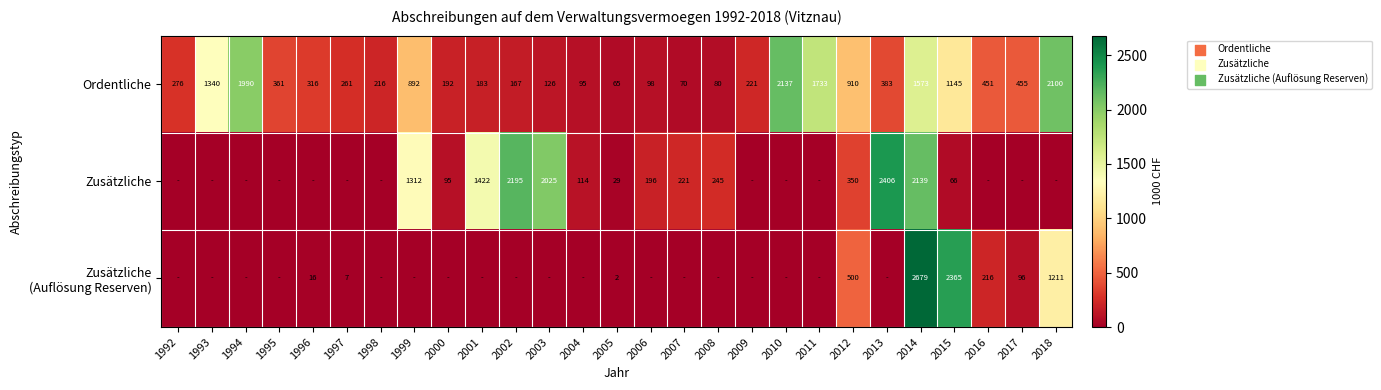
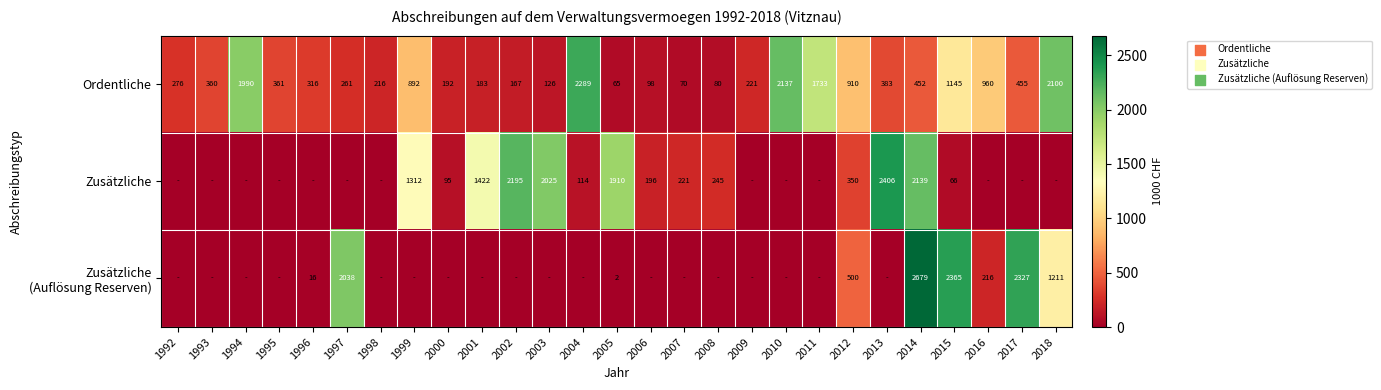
Ordentliche, 1993: 1340 -> 360
Ordentliche, 2004: 95 -> 2289
Ordentliche, 2014: 1573 -> 452
Ordentliche, 2016: 451 -> 960
Zusätzliche, 2005: 29 -> 1910
Zusätzliche (Auflösung Reserven), 1997: 7 -> 2038
Zusätzliche (Auflösung Reserven), 2017: 96 -> 2327
